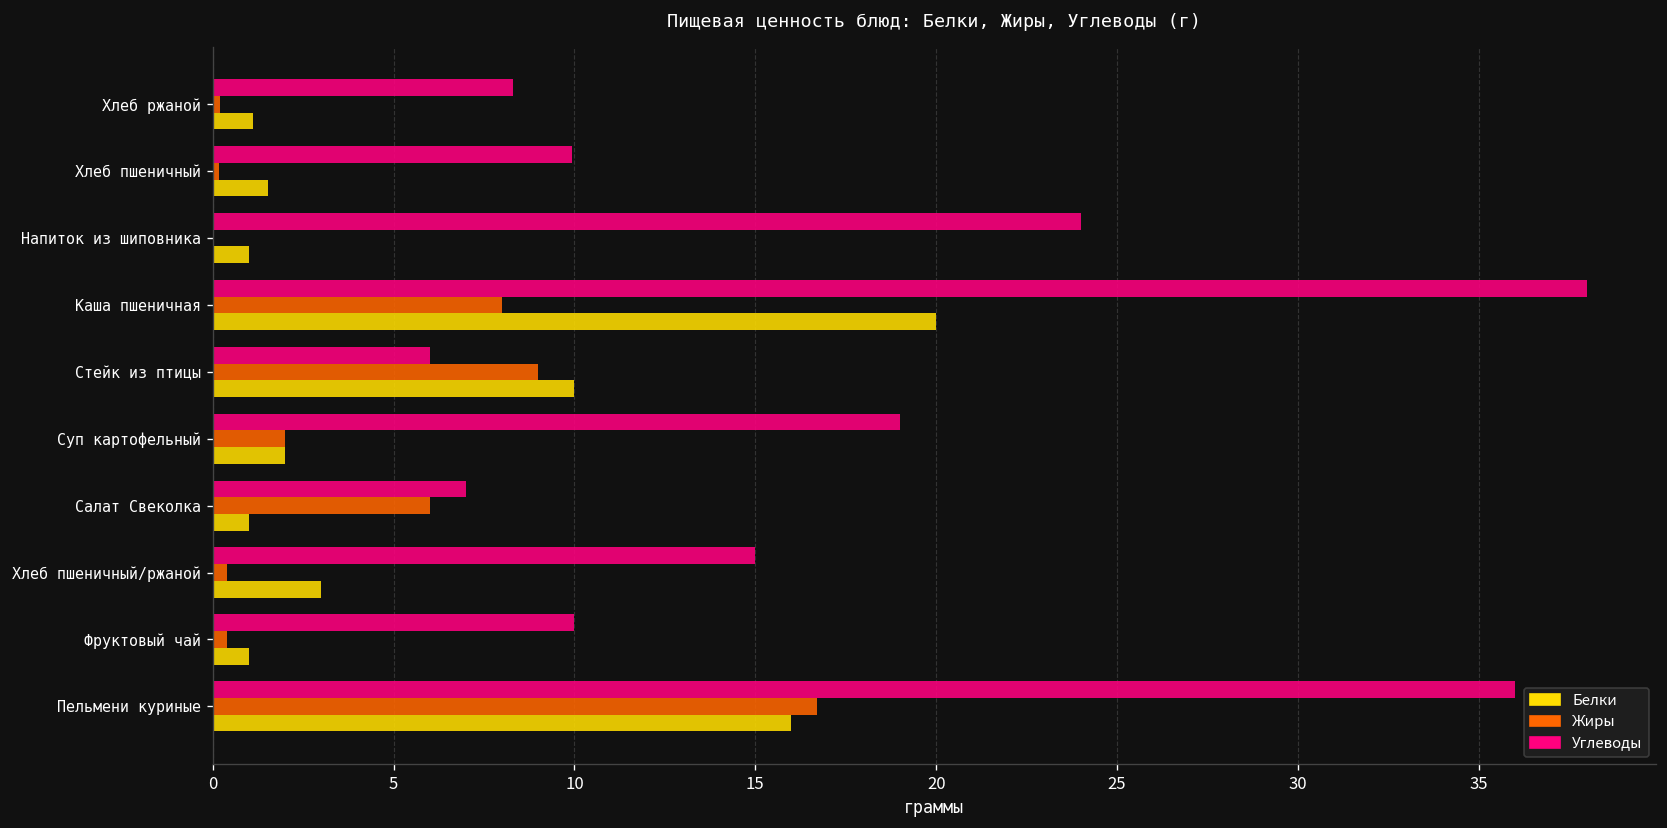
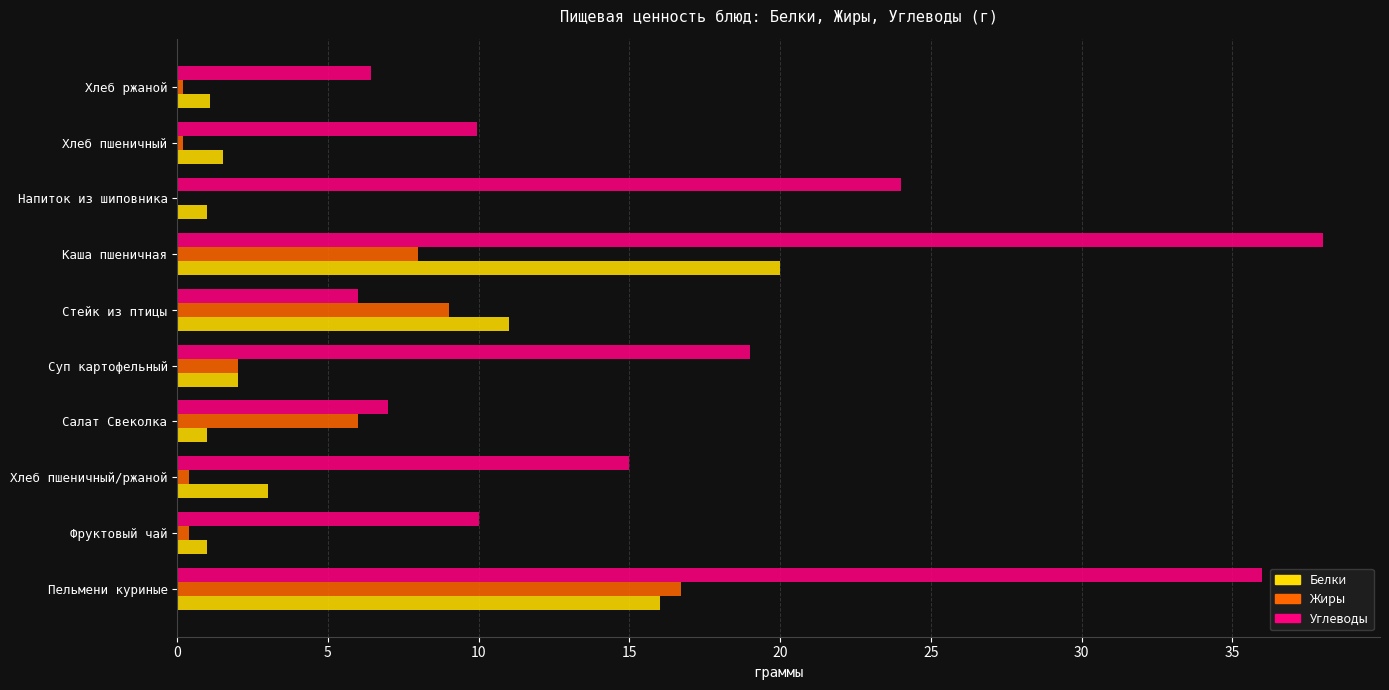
Углеводы, Хлеб ржаной: 8.3 -> 6.4
Белки, Стейк из птицы: 10 -> 11
